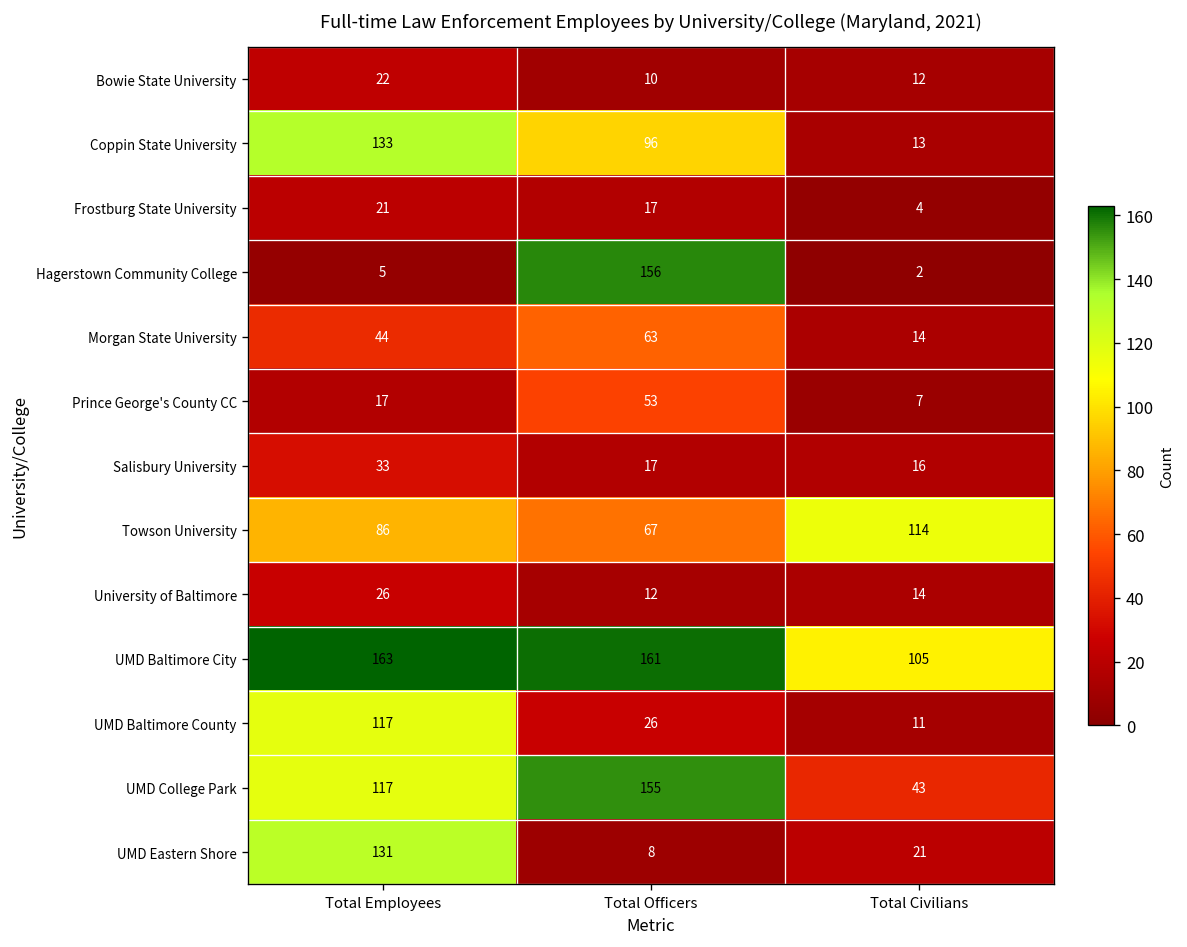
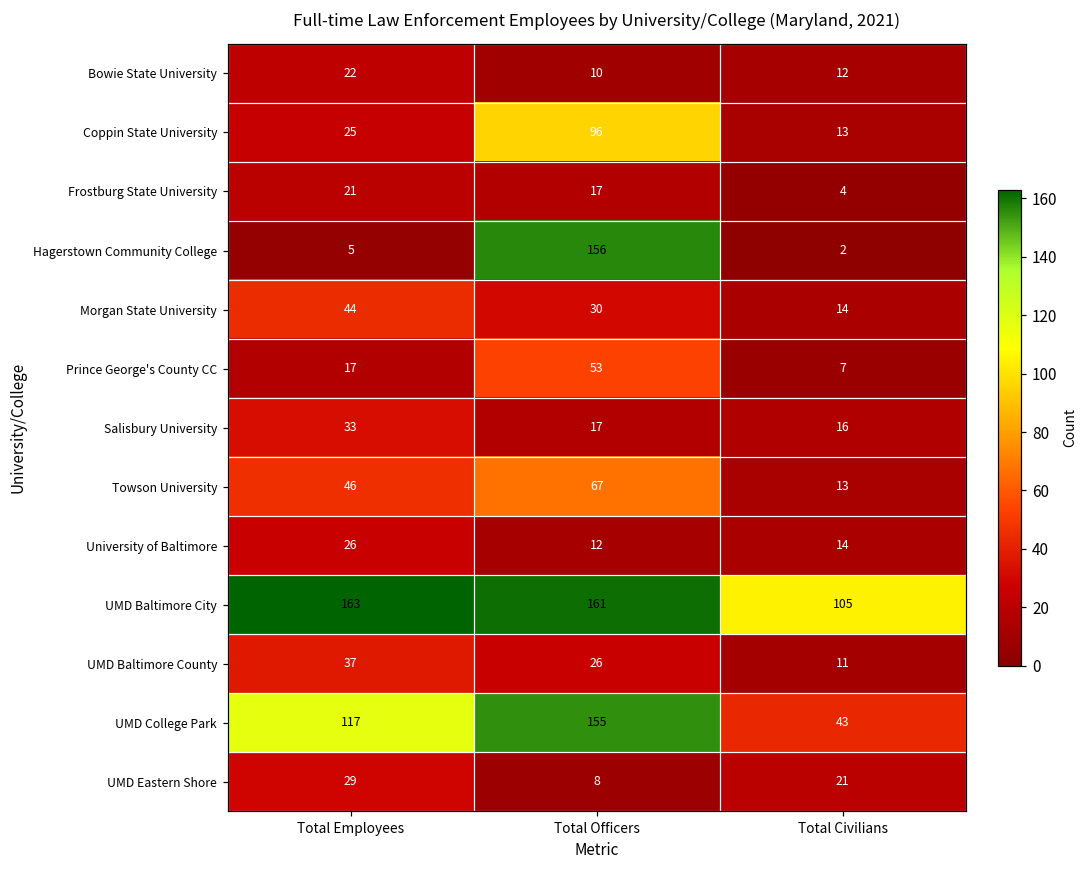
Coppin State University, Total Employees: 133 -> 25
Morgan State University, Total Officers: 63 -> 30
Towson University, Total Employees: 86 -> 46
Towson University, Total Civilians: 114 -> 13
UMD Baltimore County, Total Employees: 117 -> 37
UMD Eastern Shore, Total Employees: 131 -> 29
